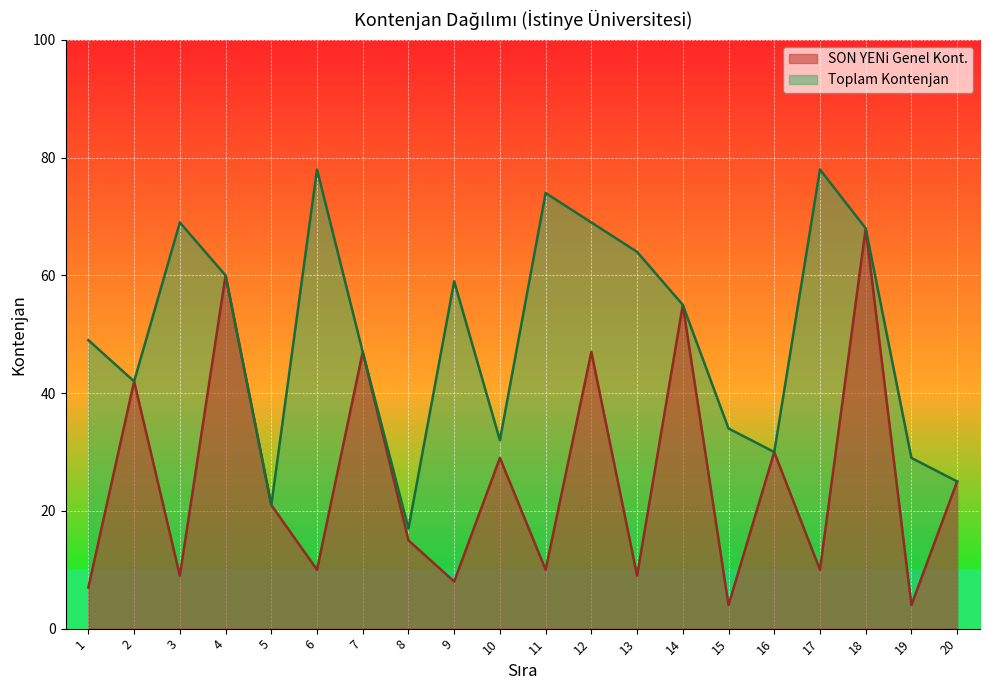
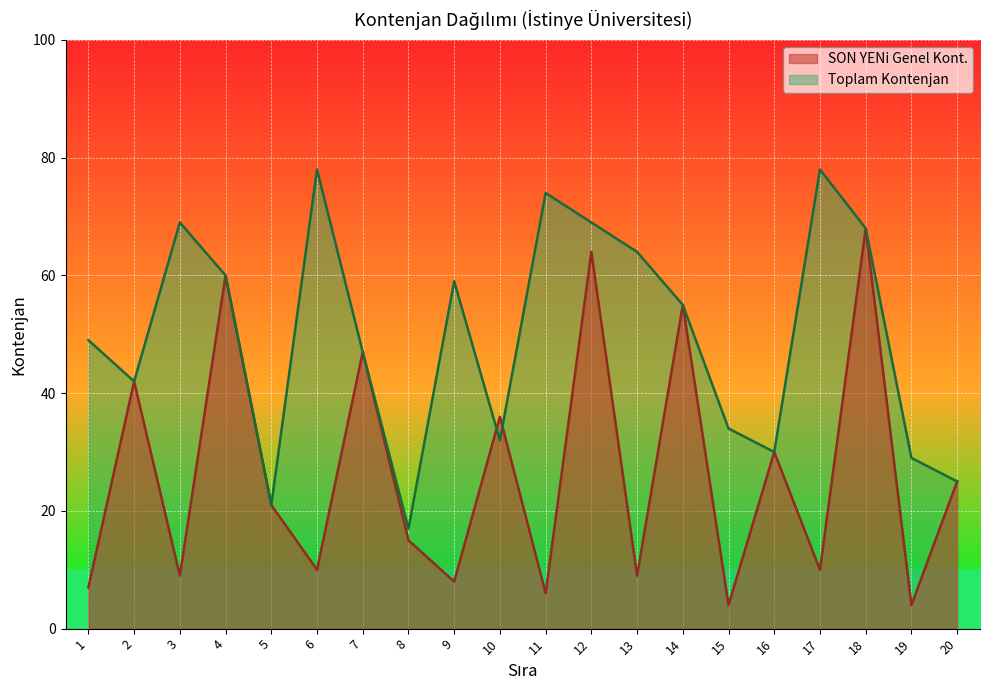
SON YENi Genel Kont., 10: 29 -> 36
SON YENi Genel Kont., 11: 10 -> 6
SON YENi Genel Kont., 12: 47 -> 64
